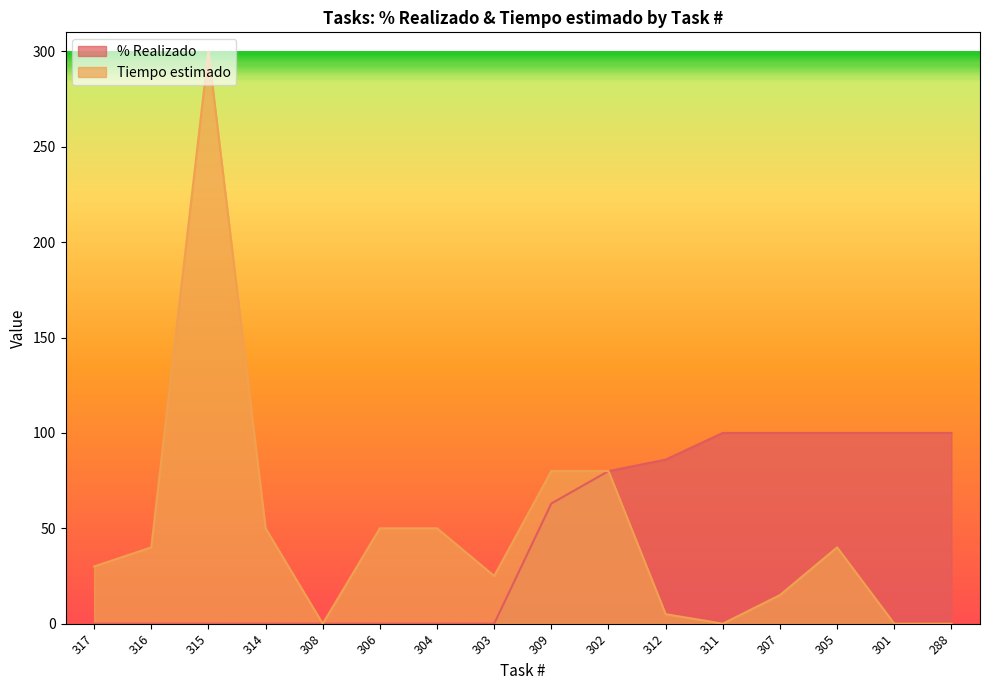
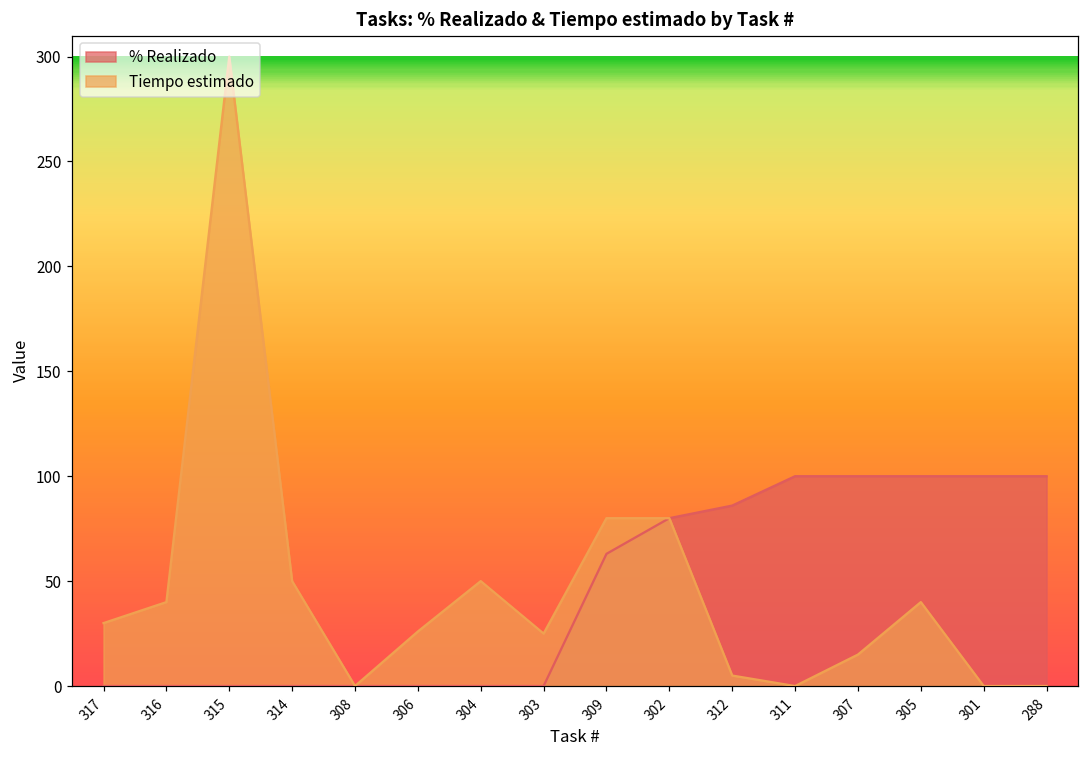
Tiempo estimado, 306: 50 -> 26
